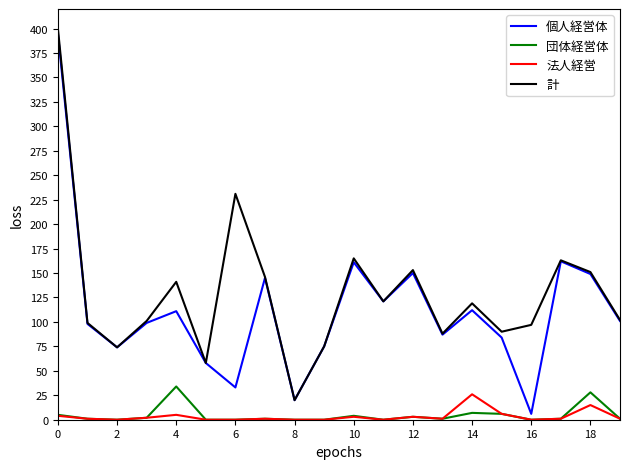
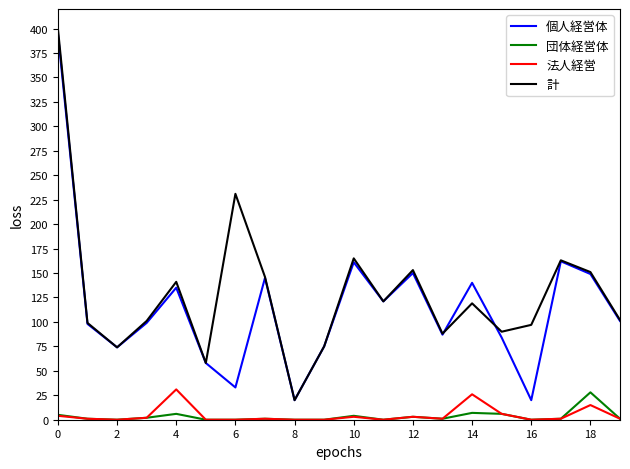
個人経営体, 4: 110 -> 140
団体経営体, 4: 30 -> 10
法人経営, 4: 10 -> 30
個人経営体, 14: 110 -> 140
個人経営体, 16: 10 -> 20
